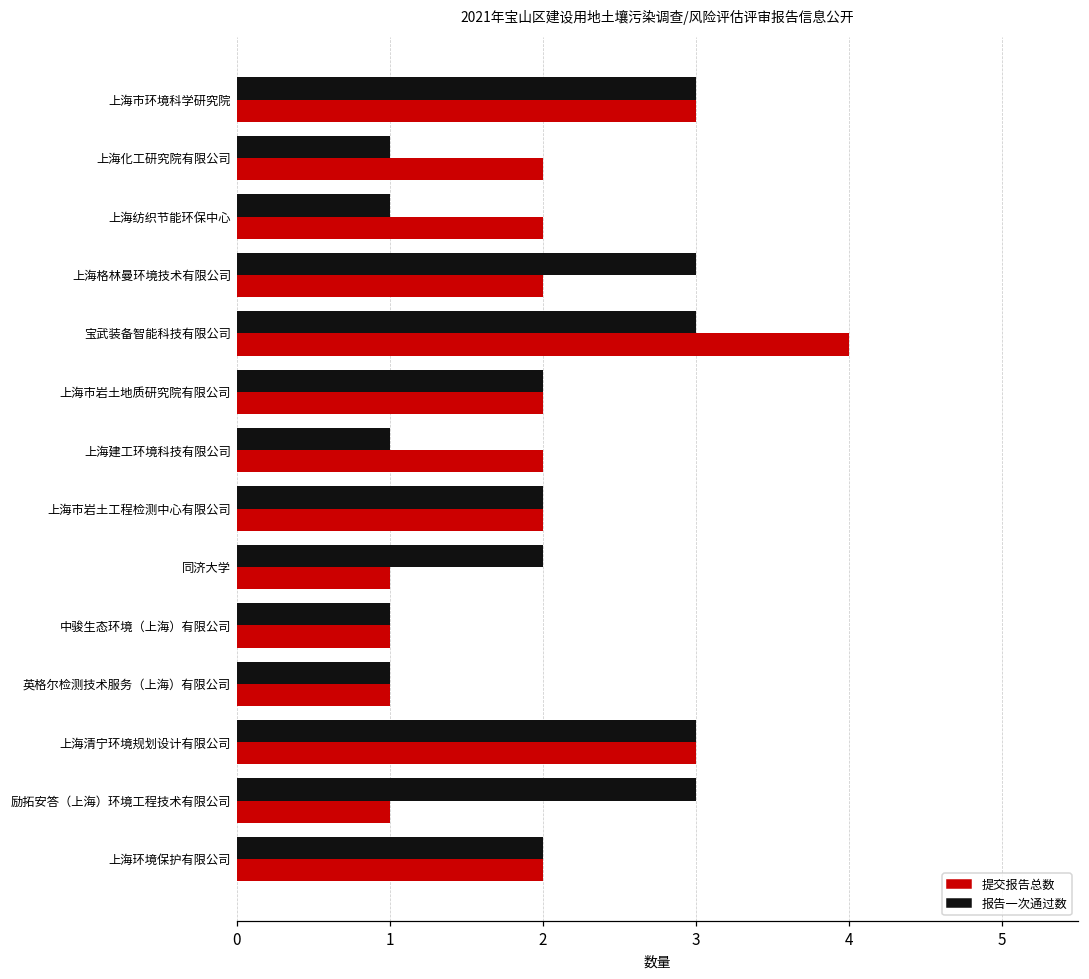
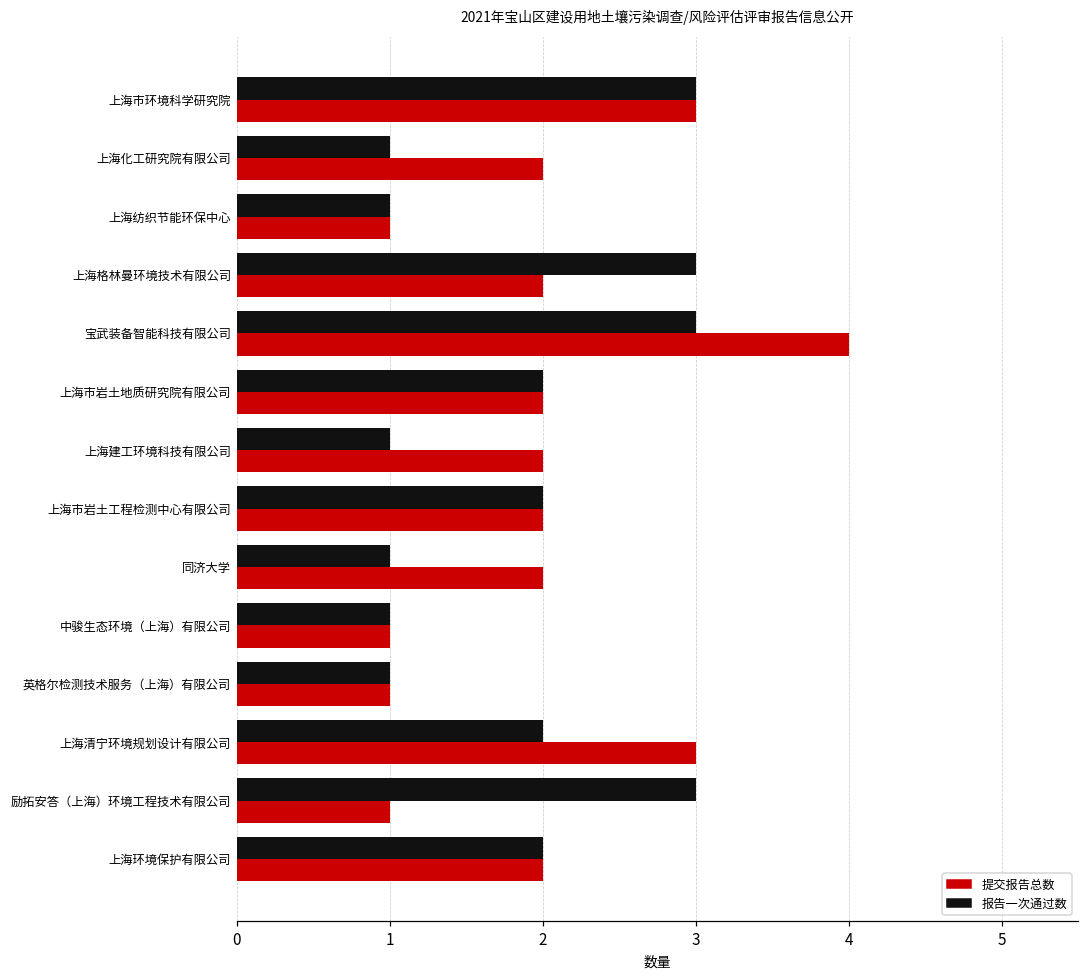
提交报告总数, 上海纺织节能环保中心: 2 -> 1
报告一次通过数, 同济大学: 2 -> 1
提交报告总数, 同济大学: 1 -> 2
报告一次通过数, 上海清宁环境规划设计有限公司: 3 -> 2
